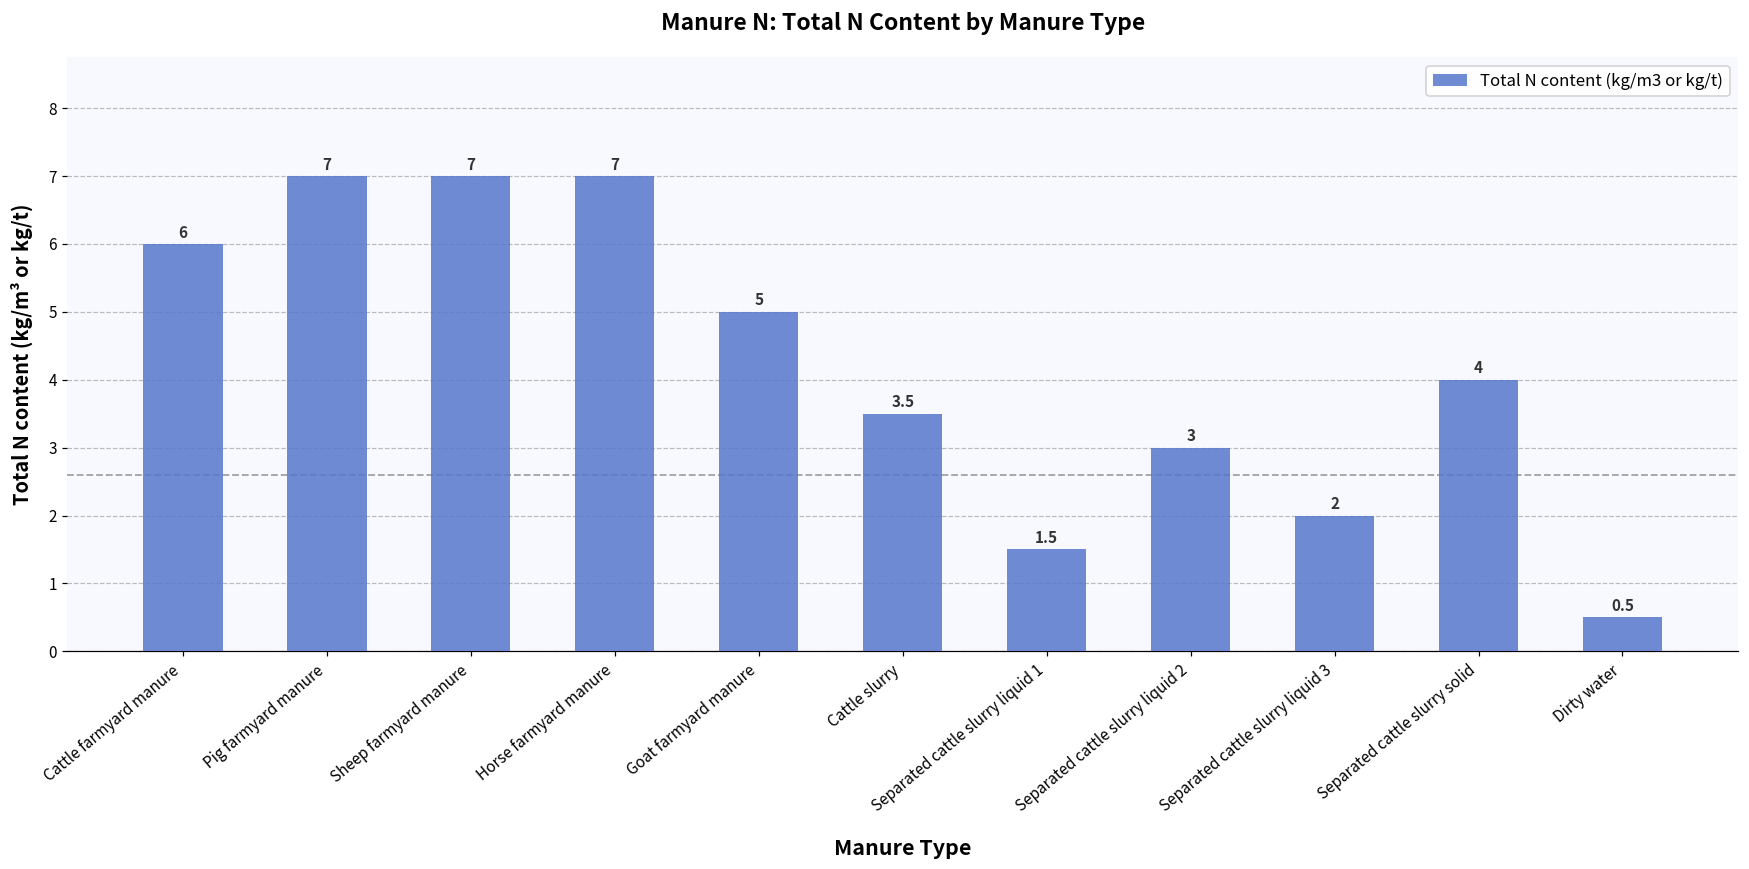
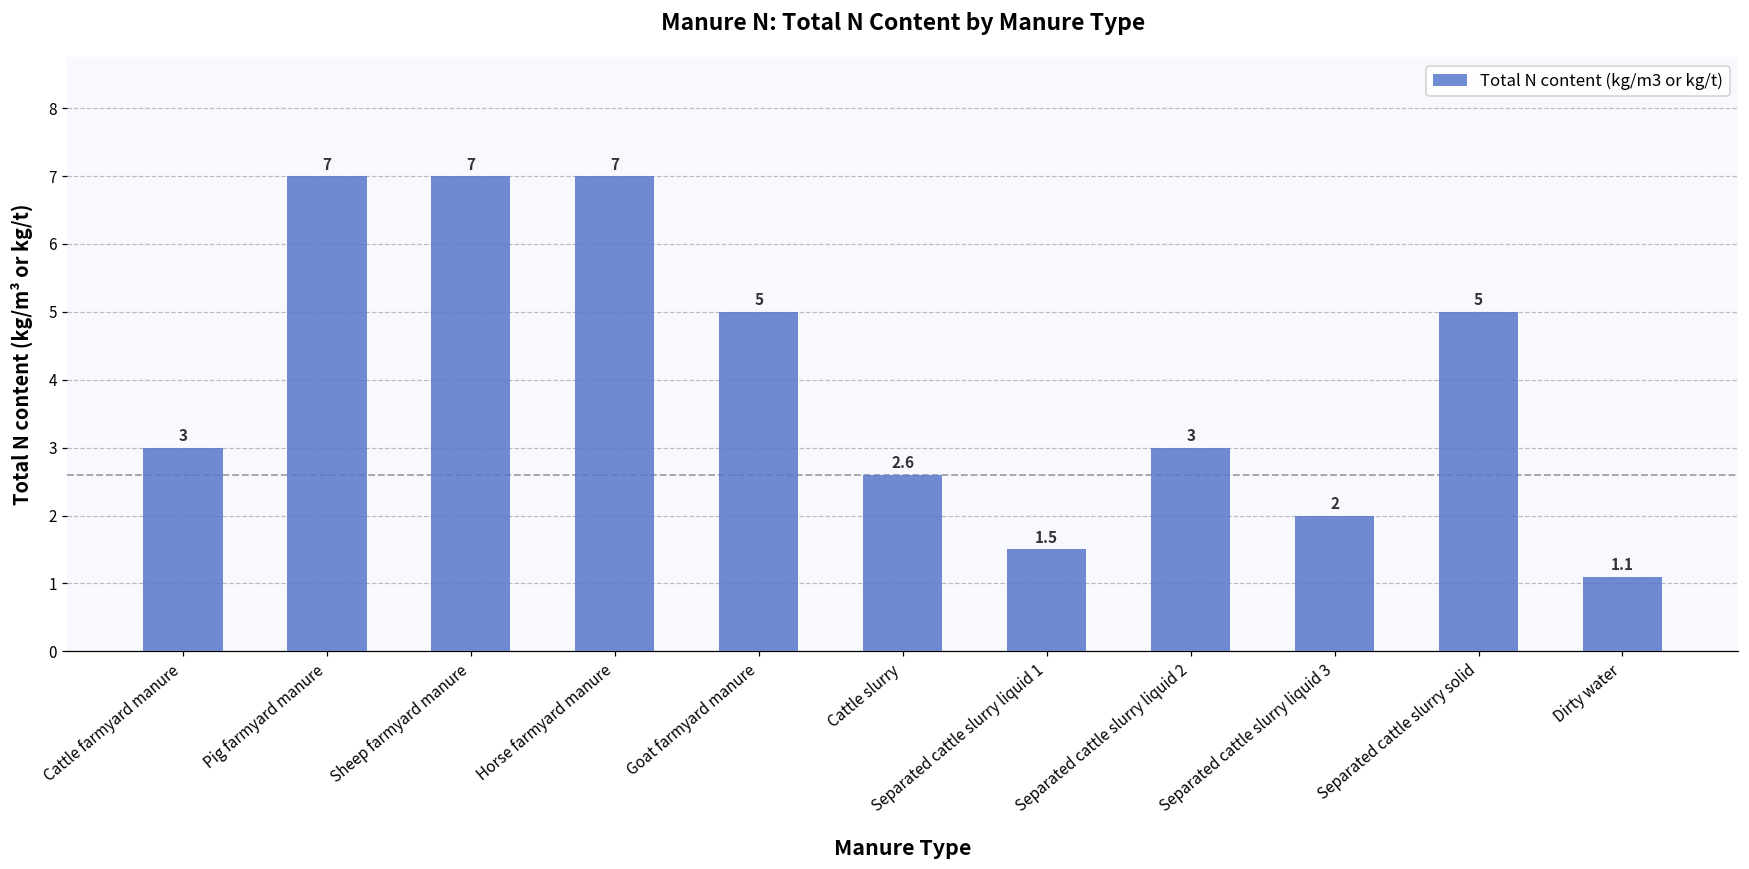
Cattle farmyard manure: 6 -> 3
Cattle slurry: 3.5 -> 2.6
Separated cattle slurry solid: 4 -> 5
Dirty water: 0.5 -> 1.1
